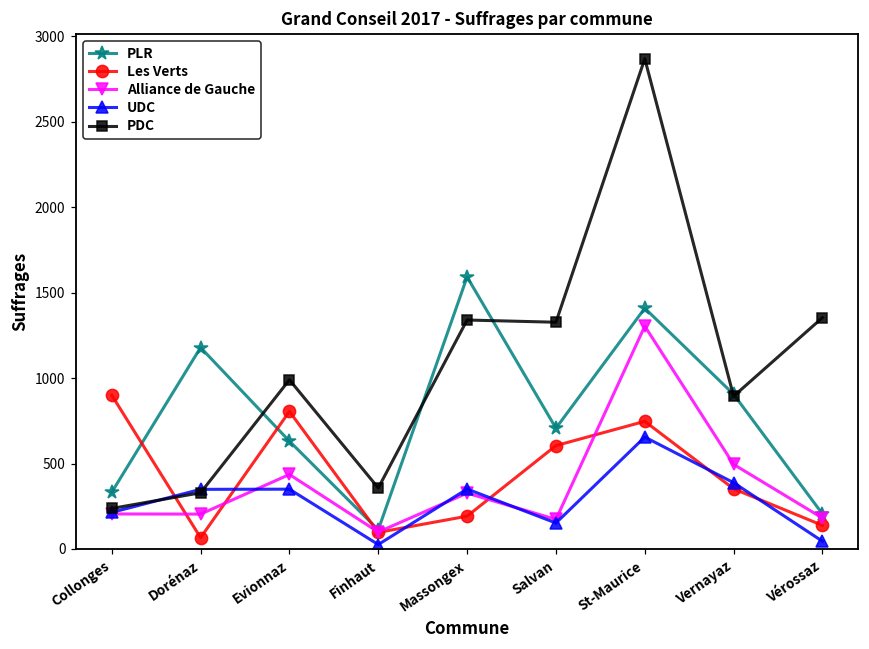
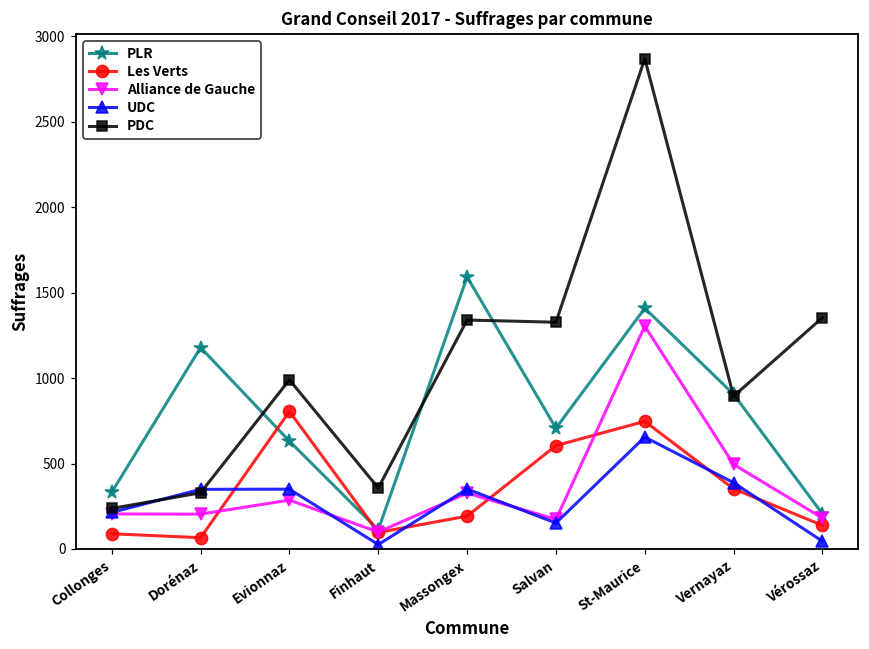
Les Verts, Collonges: 900 -> 90
Alliance de Gauche, Evionnaz: 440 -> 290
